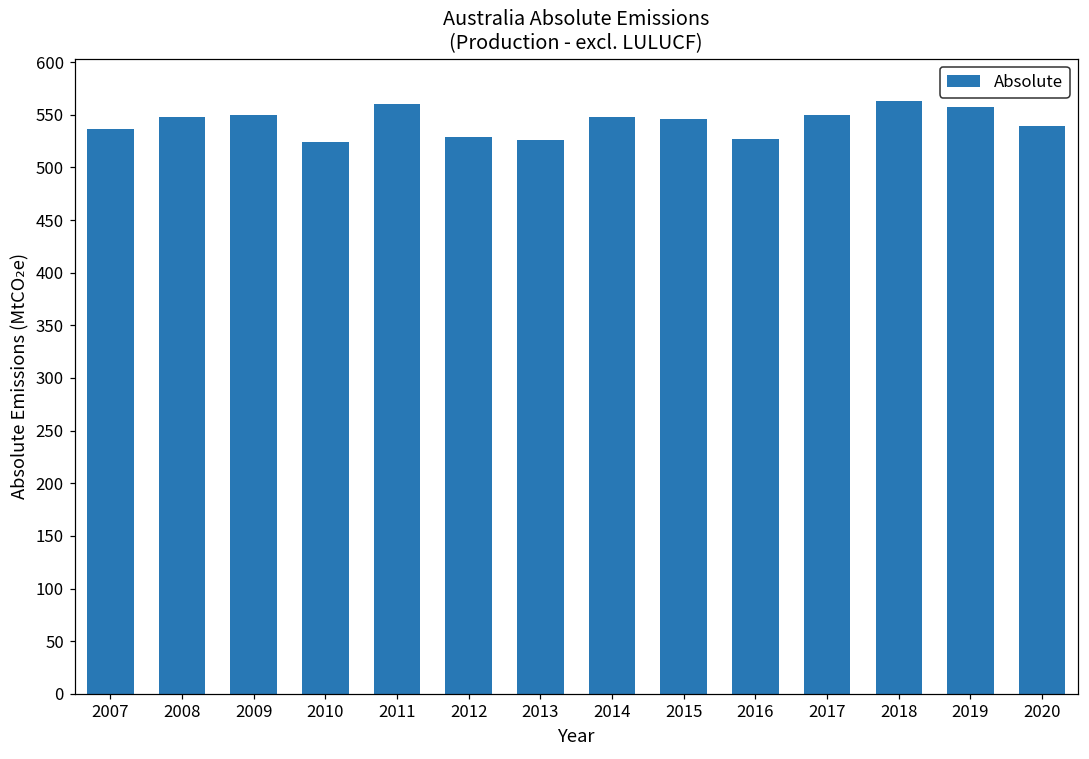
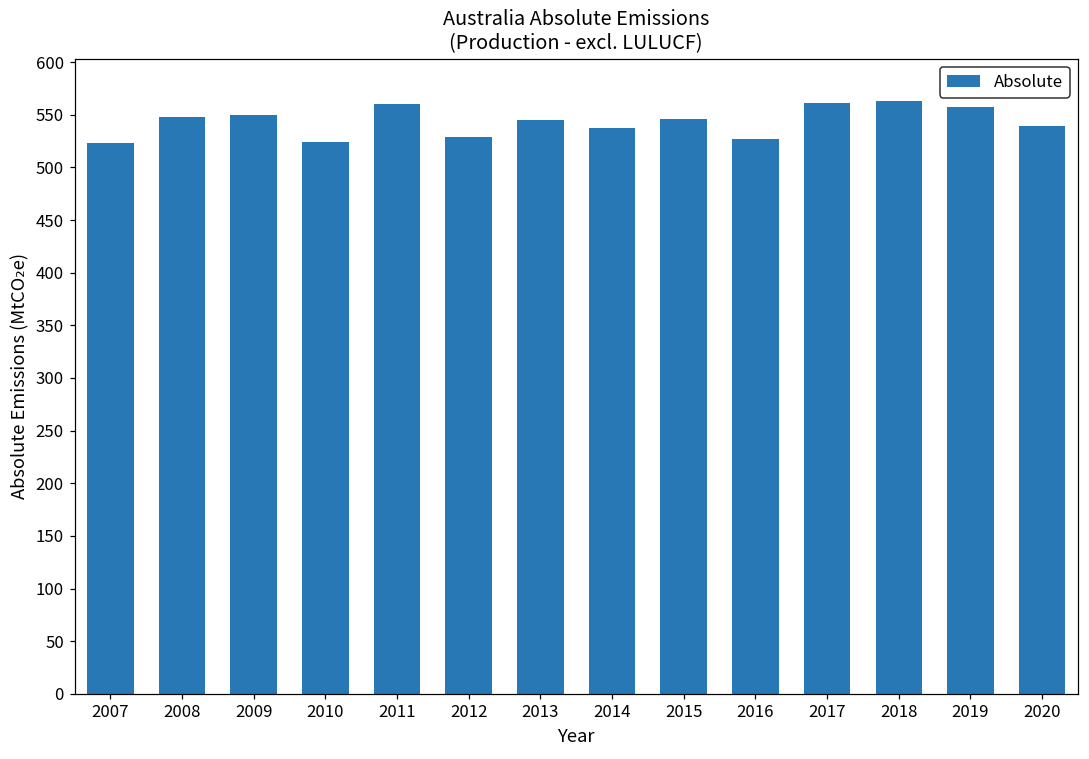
2007: 540 -> 520
2013: 530 -> 550
2014: 550 -> 540
2017: 550 -> 560
